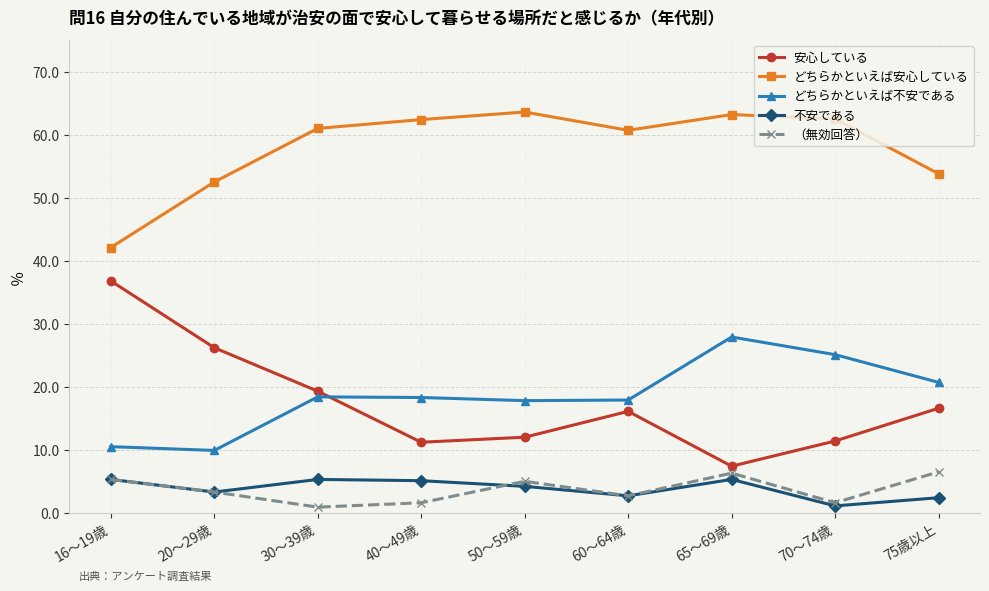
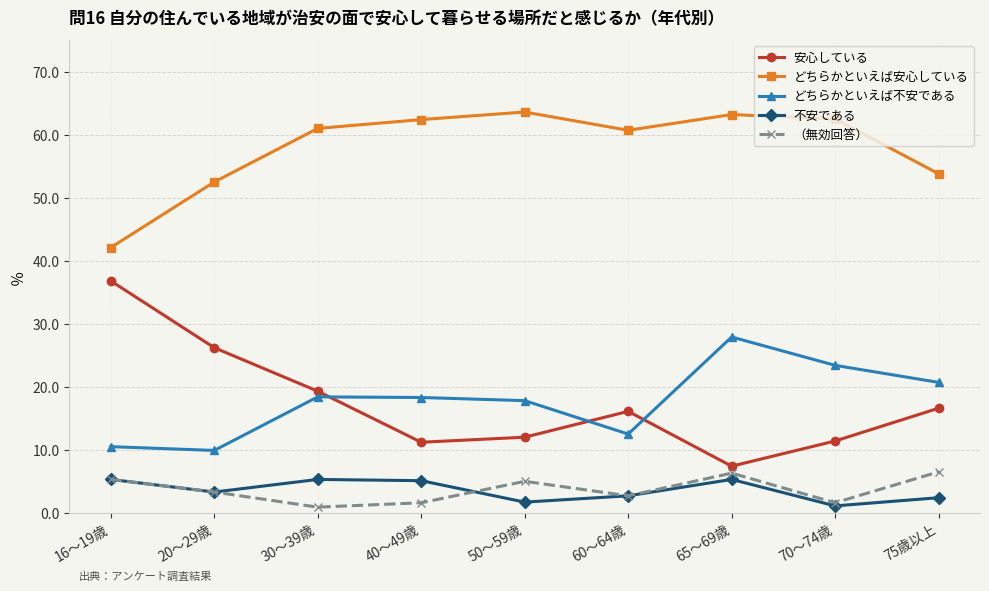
不安である, 50～59歳: 4 -> 2
どちらかといえば不安である, 60～64歳: 18 -> 13
どちらかといえば不安である, 70～74歳: 25 -> 23
